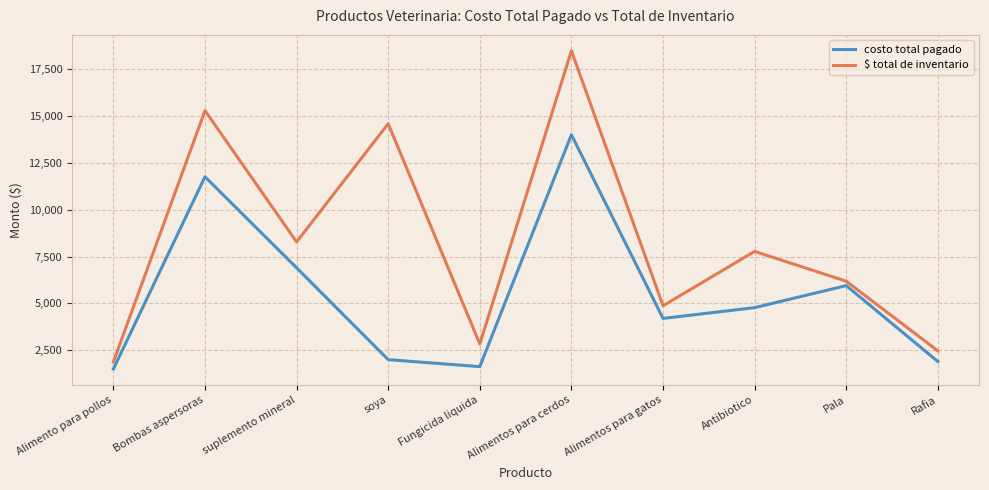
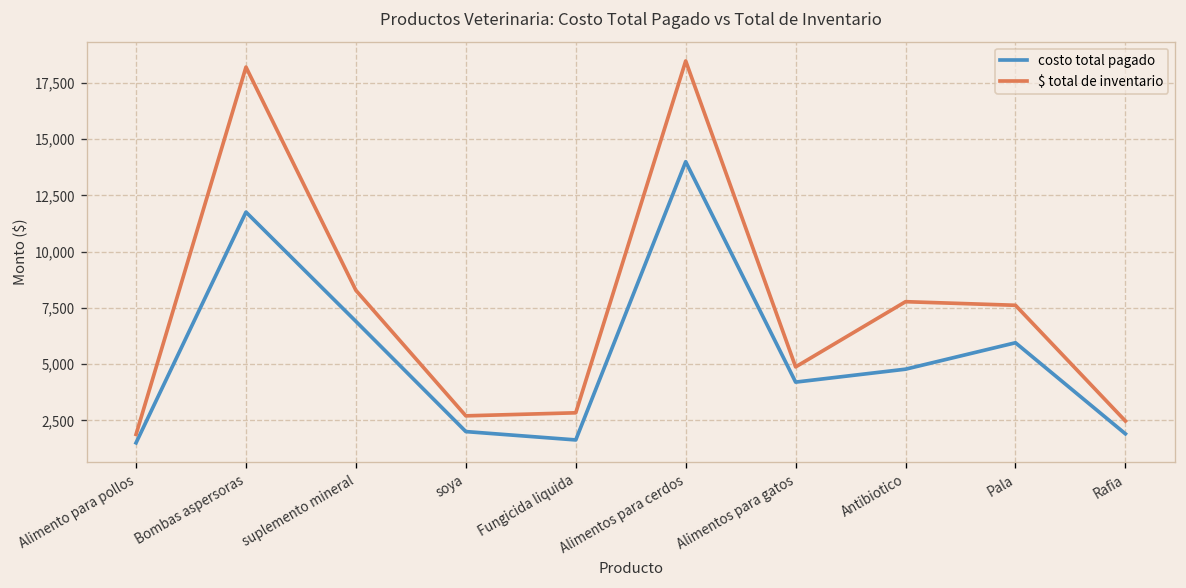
$ total de inventario, Bombas aspersoras: 15,300 -> 18,200
$ total de inventario, soya: 14,600 -> 2,700
$ total de inventario, Pala: 6,200 -> 7,600
